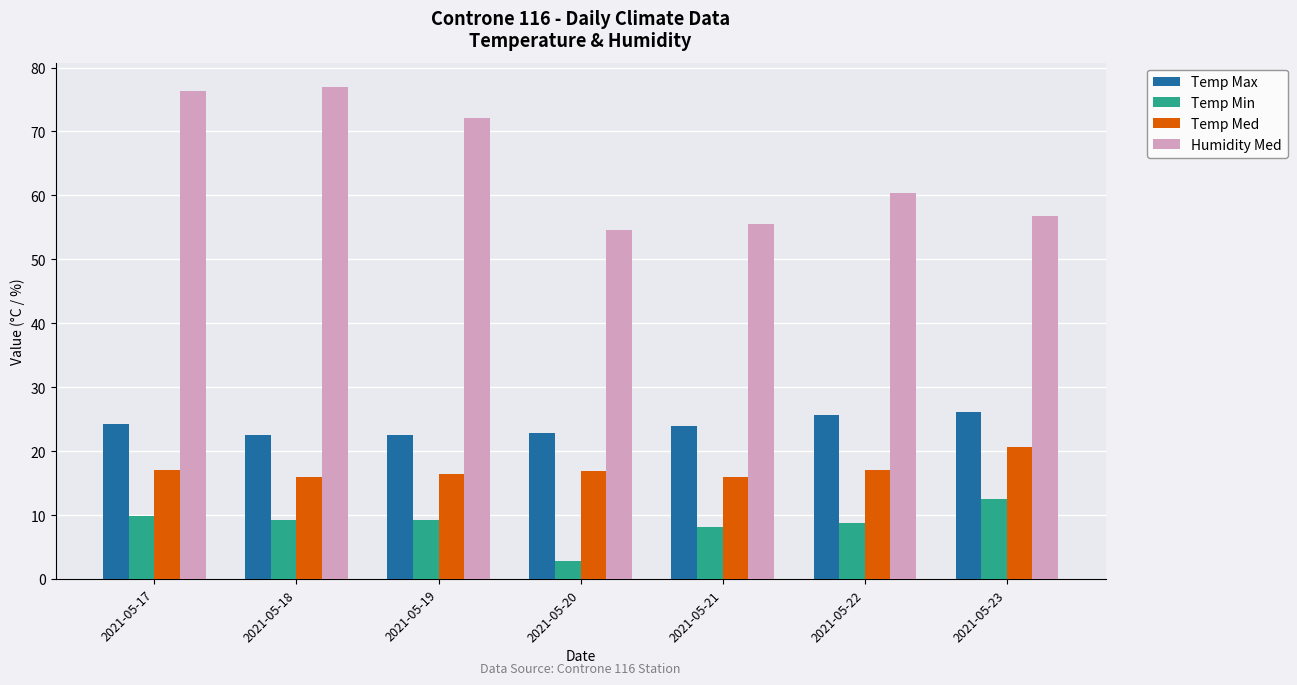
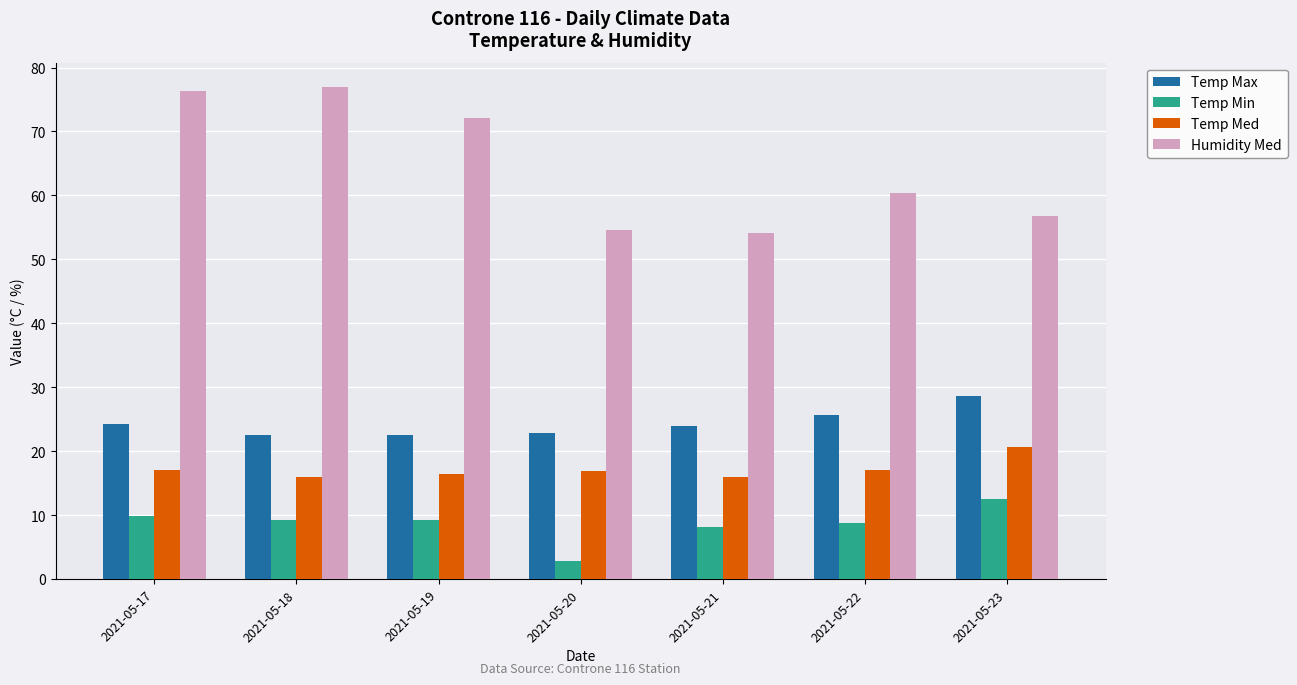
Humidity Med, 2021-05-21: 56 -> 54
Temp Max, 2021-05-23: 26 -> 29
